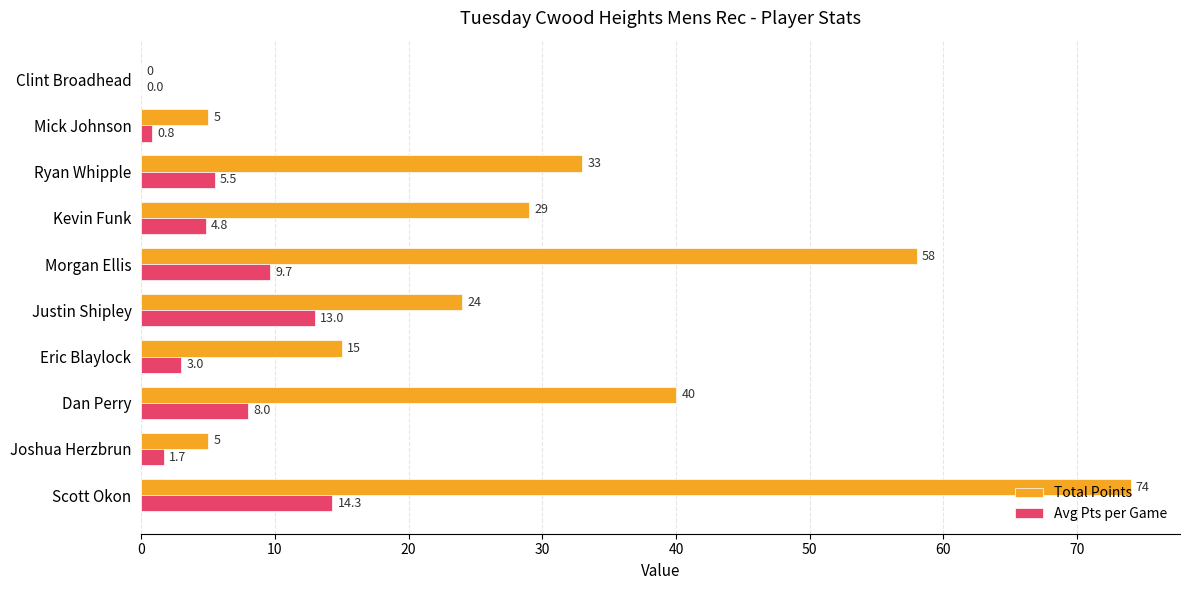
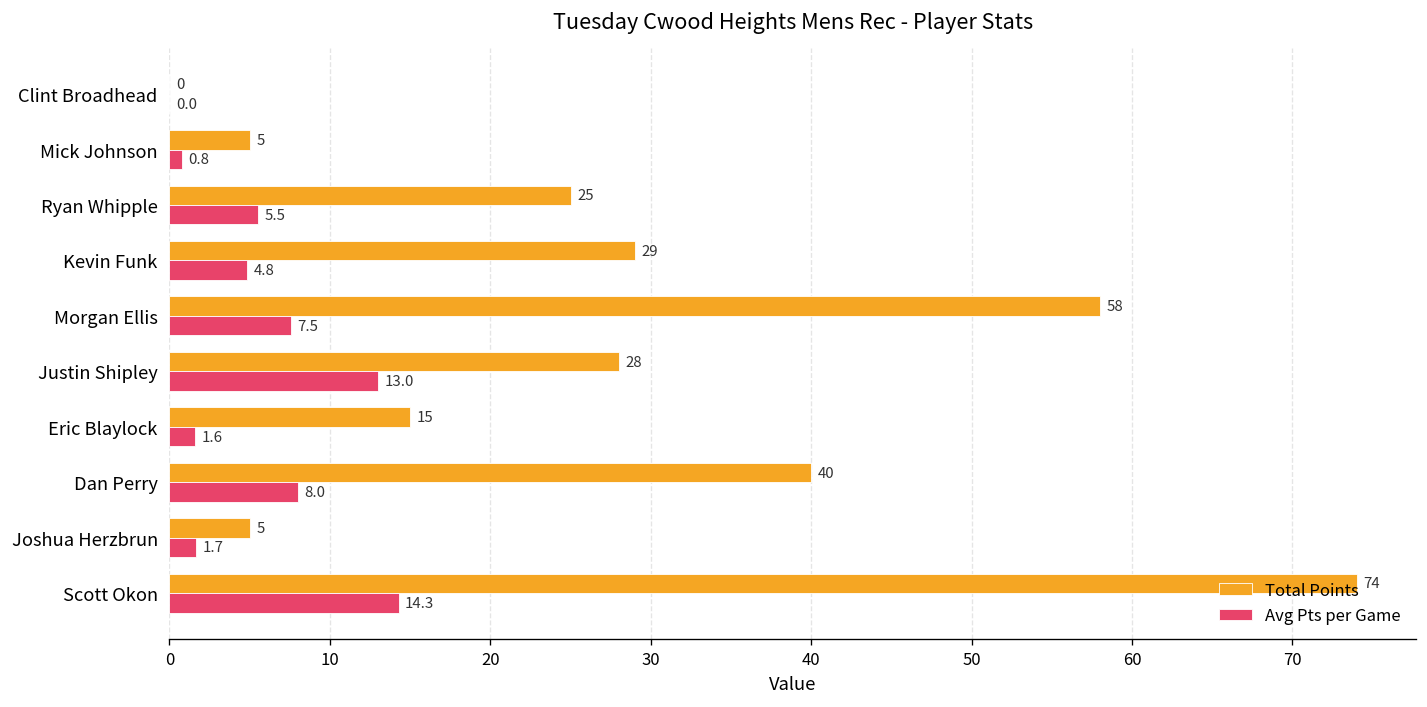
Total Points, Ryan Whipple: 33 -> 25
Avg Pts per Game, Morgan Ellis: 9.7 -> 7.5
Total Points, Justin Shipley: 24 -> 28
Avg Pts per Game, Eric Blaylock: 3.0 -> 1.6
